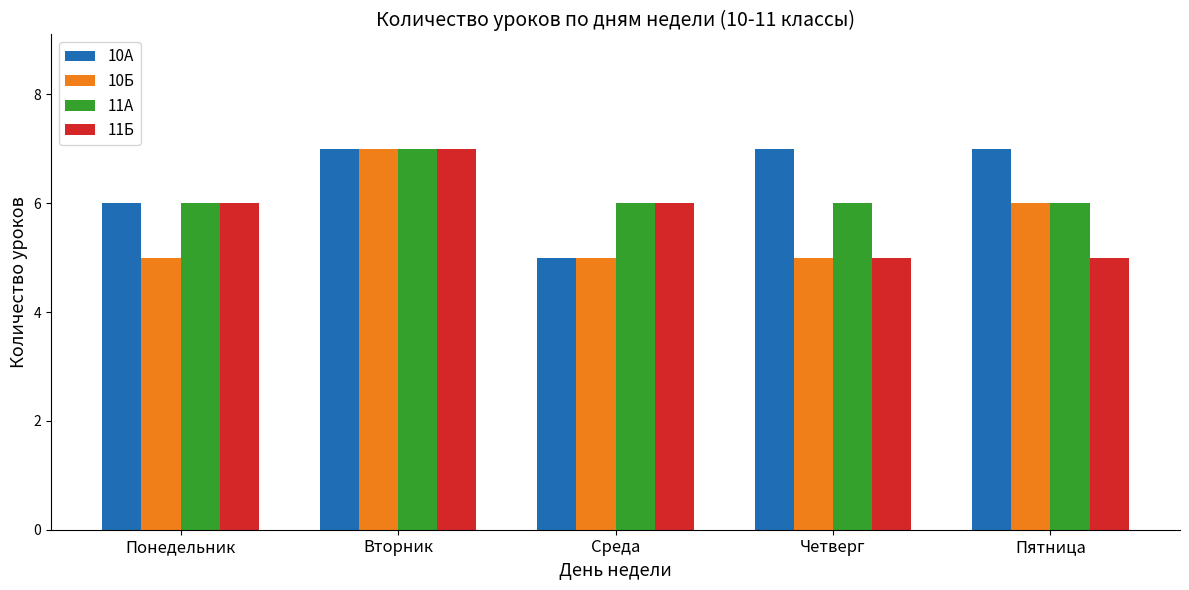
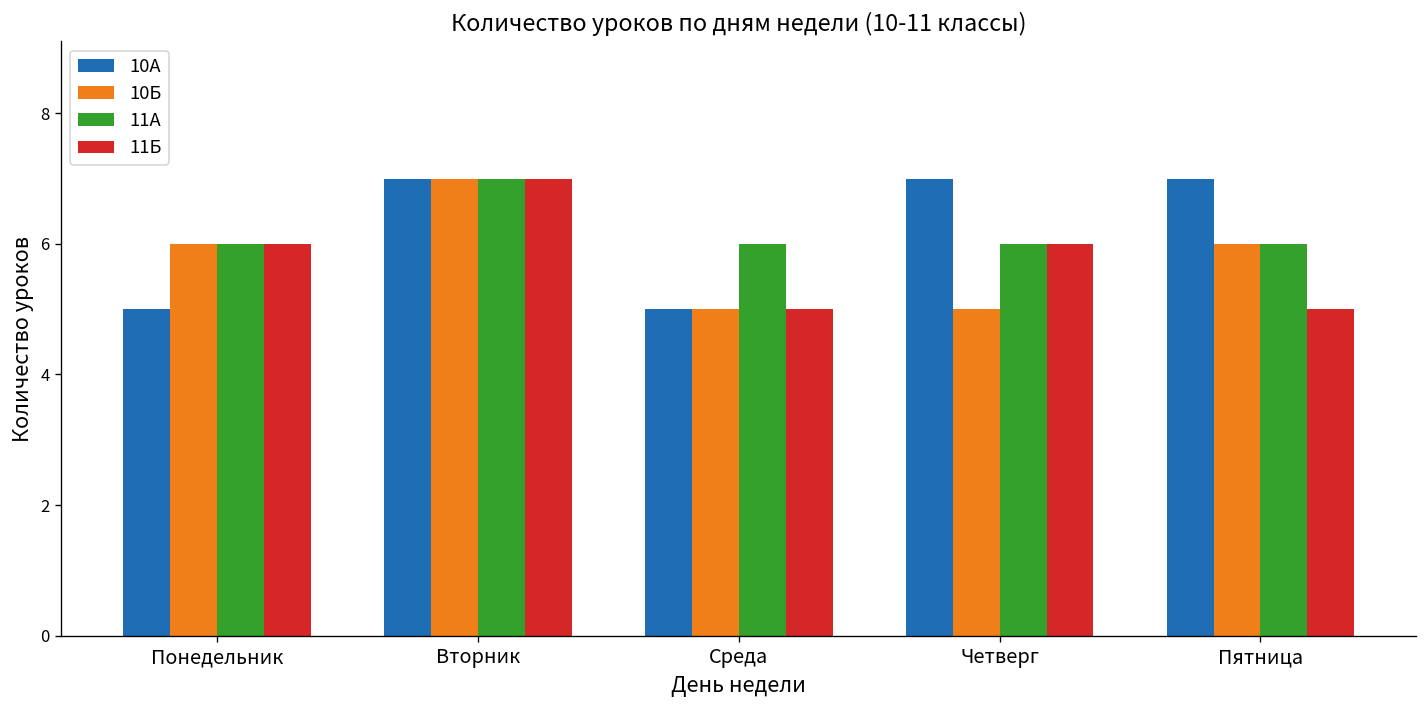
10А, Понедельник: 6 -> 5
10Б, Понедельник: 5 -> 6
11Б, Среда: 6 -> 5
11Б, Четверг: 5 -> 6
